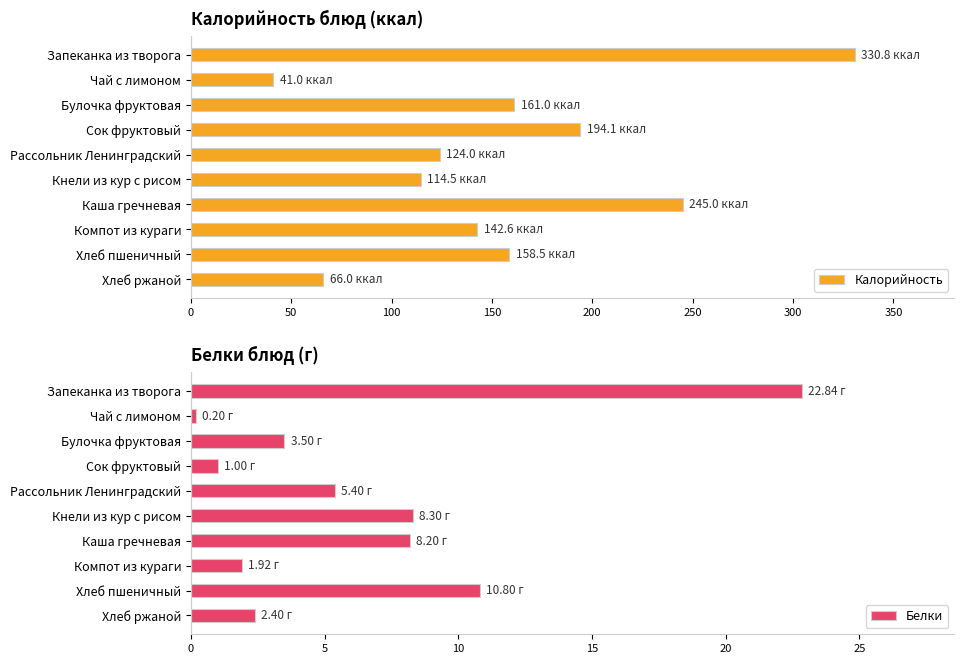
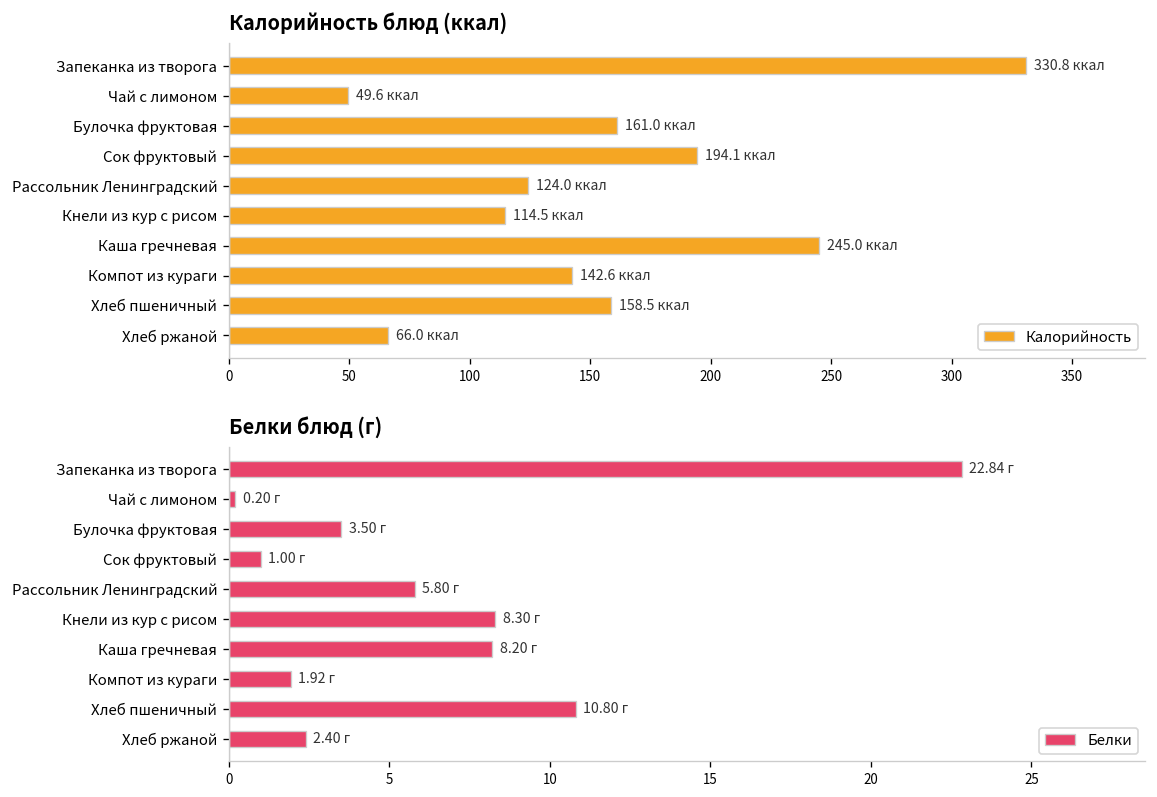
Калорийность блюд (ккал), Чай с лимоном: 41.0 -> 49.6
Белки блюд (г), Рассольник Ленинградский: 5.40 -> 5.80
